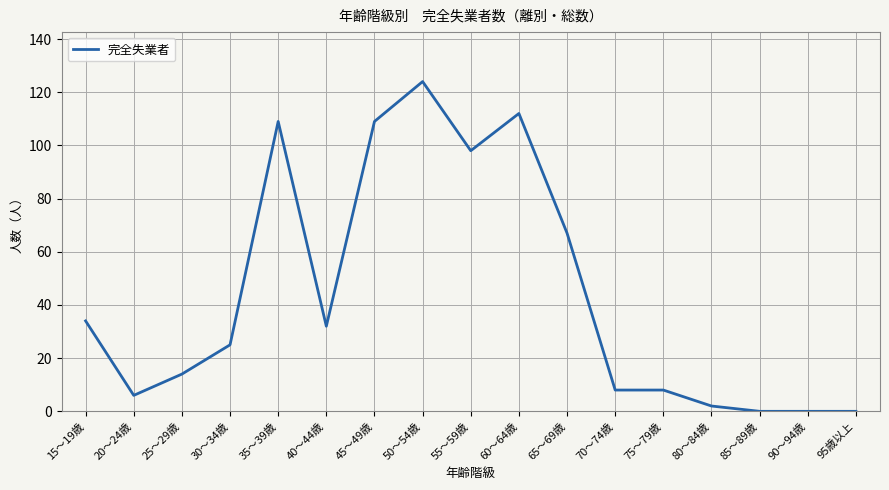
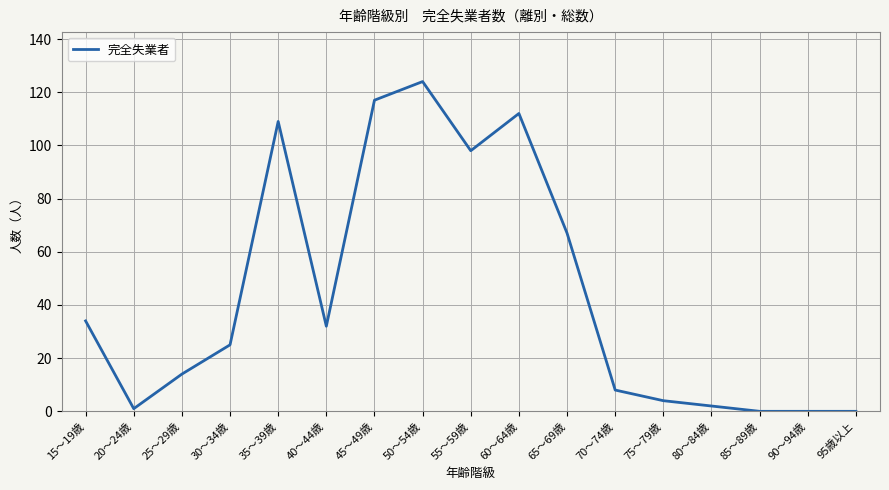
20～24歳: 6 -> 1
45～49歳: 109 -> 117
75～79歳: 8 -> 4
